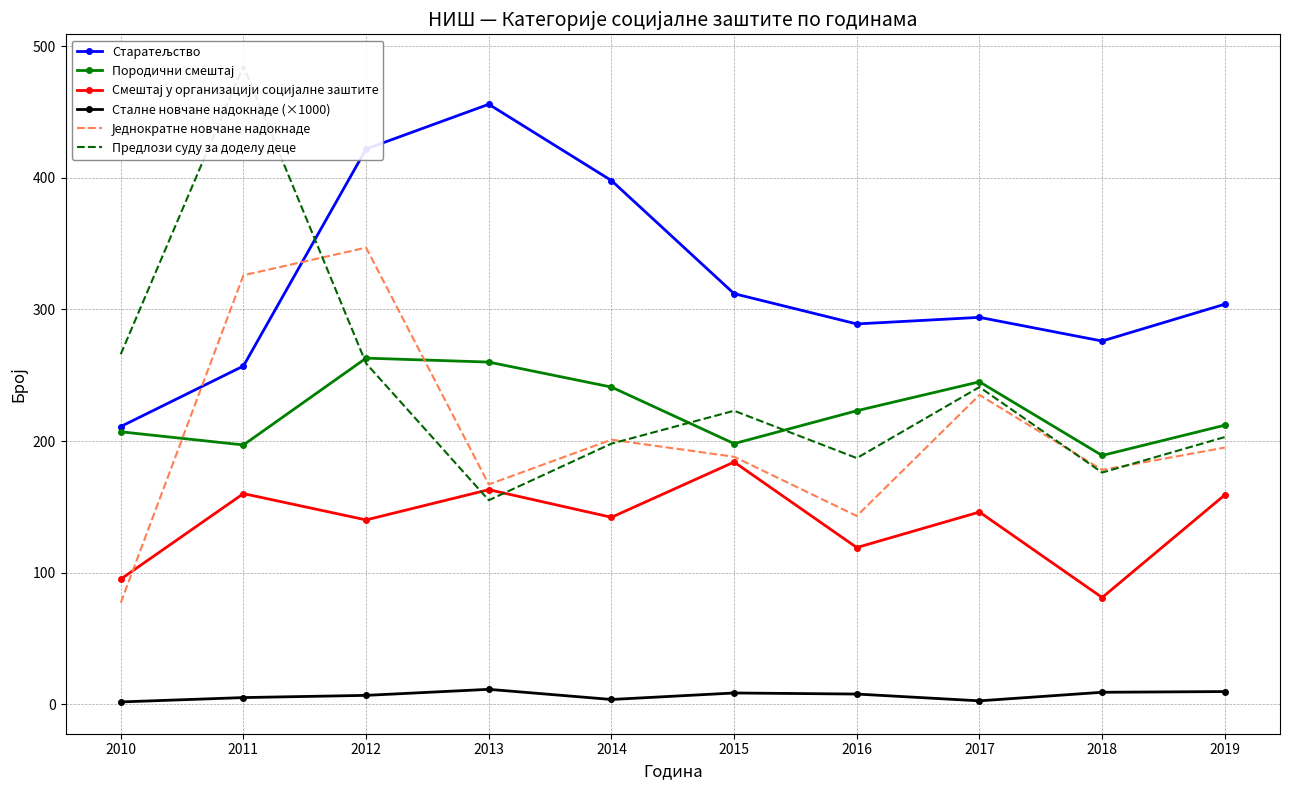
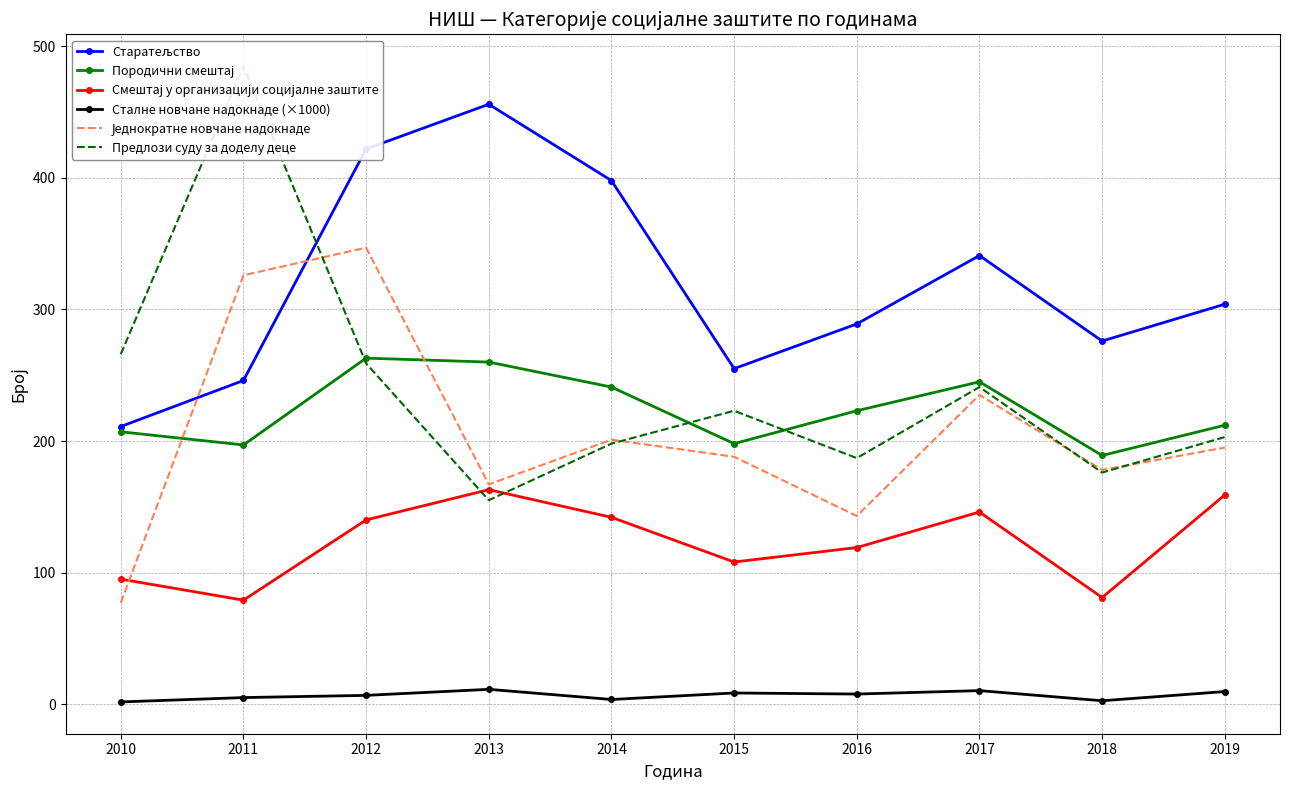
Старатељство, 2011: 257 -> 246
Смештај у организацији социјалне заштите, 2011: 160 -> 79
Старатељство, 2015: 312 -> 255
Смештај у организацији социјалне заштите, 2015: 184 -> 108
Старатељство, 2017: 294 -> 341
Сталне новчане надокнаде (×1000), 2017: 2 -> 10
Сталне новчане надокнаде (×1000), 2018: 9 -> 3
